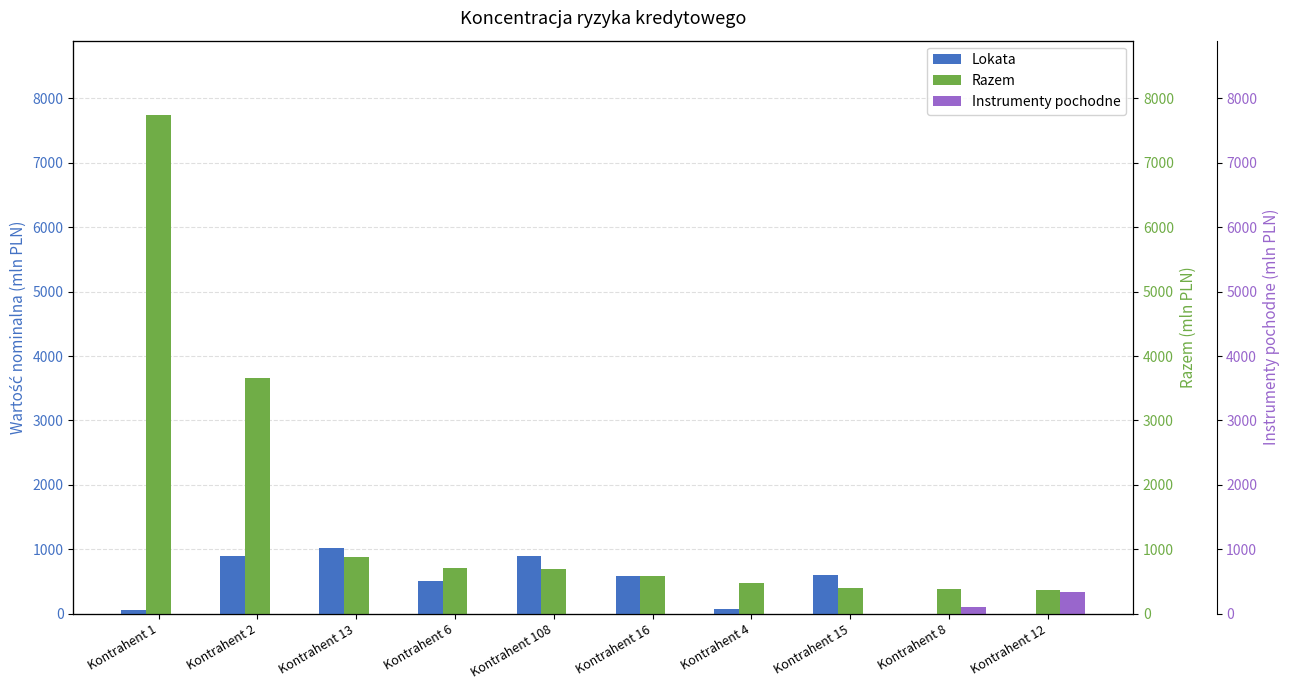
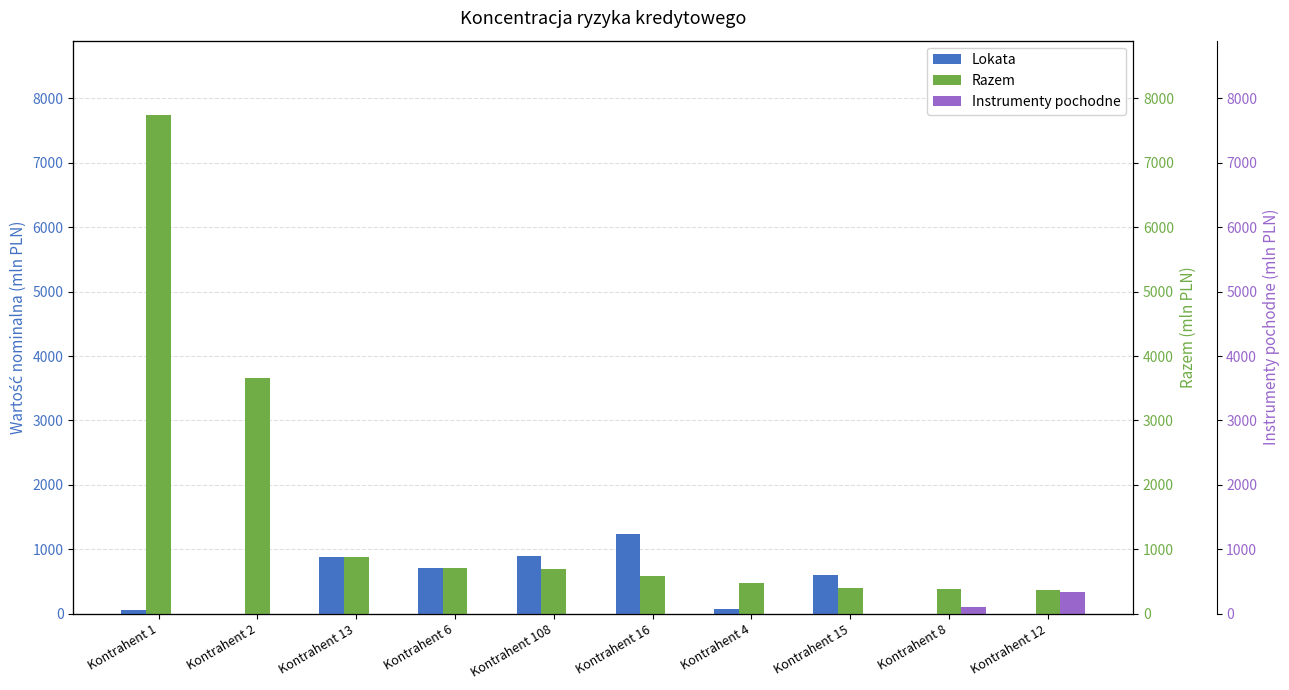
Lokata, Kontrahent 2: 900 -> 0
Lokata, Kontrahent 13: 1000 -> 900
Lokata, Kontrahent 6: 500 -> 700
Lokata, Kontrahent 16: 600 -> 1200
